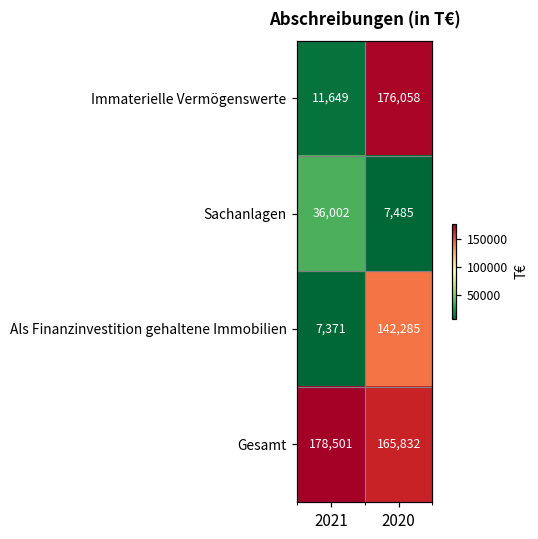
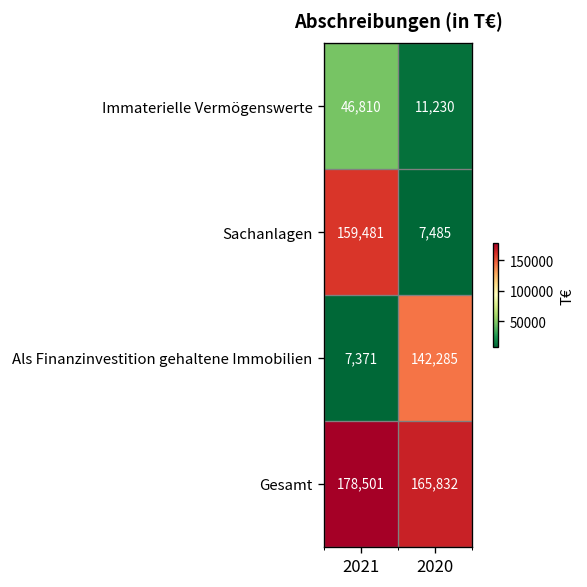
Immaterielle Vermögenswerte, 2021: 11,649 -> 46,810
Immaterielle Vermögenswerte, 2020: 176,058 -> 11,230
Sachanlagen, 2021: 36,002 -> 159,481
